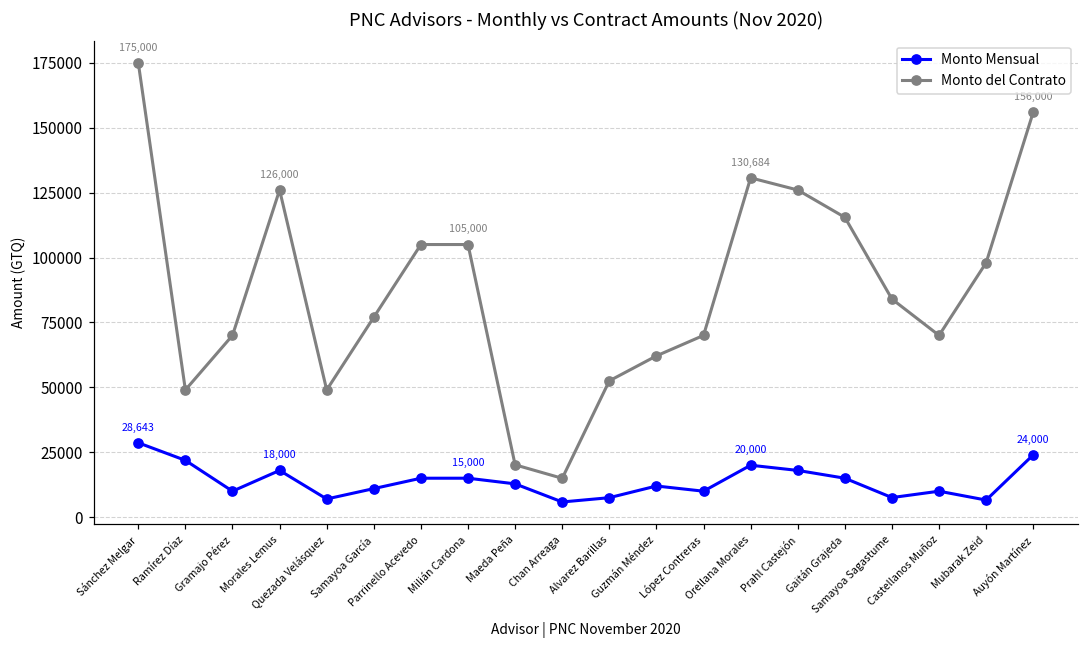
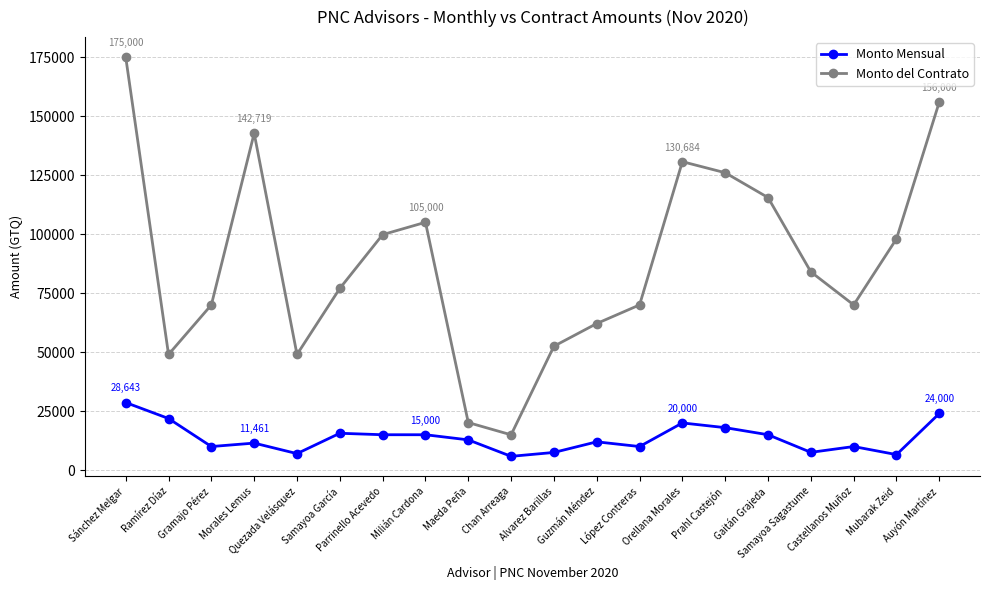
Monto Mensual, Morales Lemus: 18,000 -> 11,461
Monto del Contrato, Morales Lemus: 126,000 -> 142,719
Monto Mensual, Samayoa García: 11000 -> 16000
Monto del Contrato, Parrinello Acevedo: 105000 -> 100000
